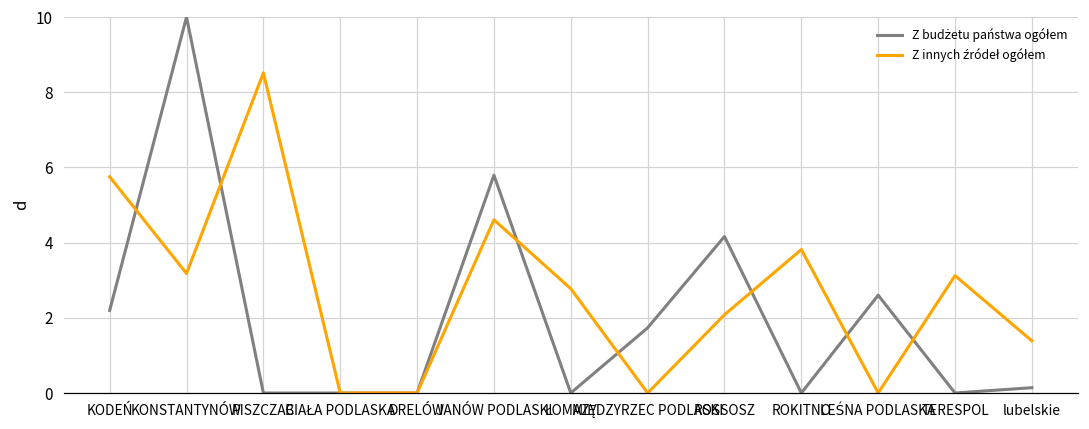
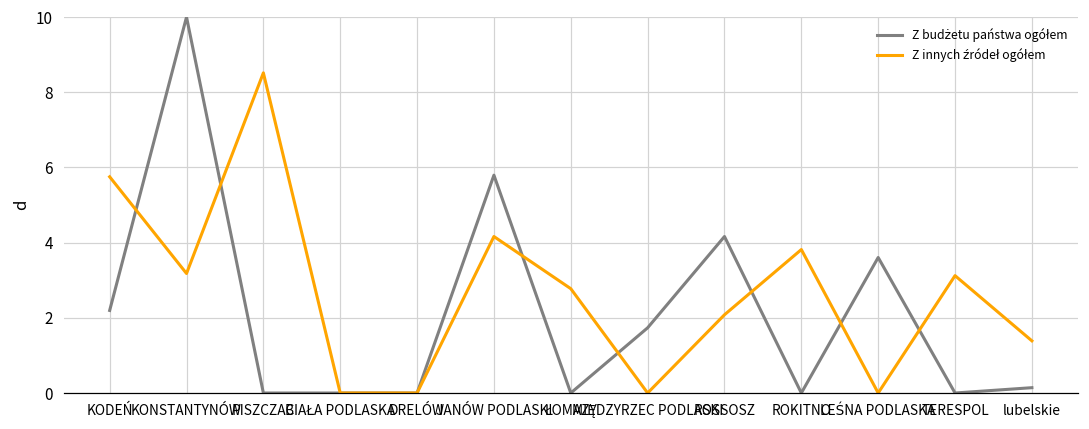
Z innych źródeł ogółem, JANÓW PODLASKI: 4.6 -> 4.2
Z budżetu państwa ogółem, LEŚNA PODLASKA: 2.6 -> 3.6
